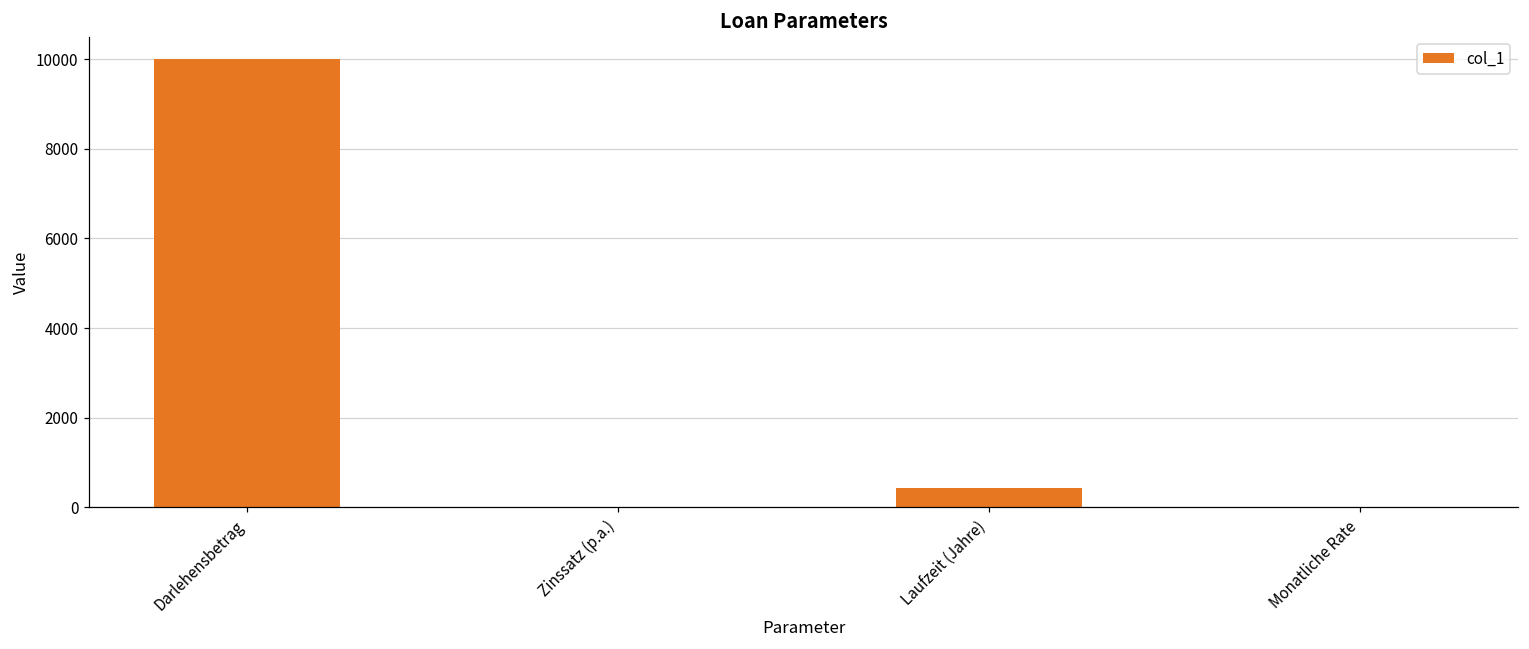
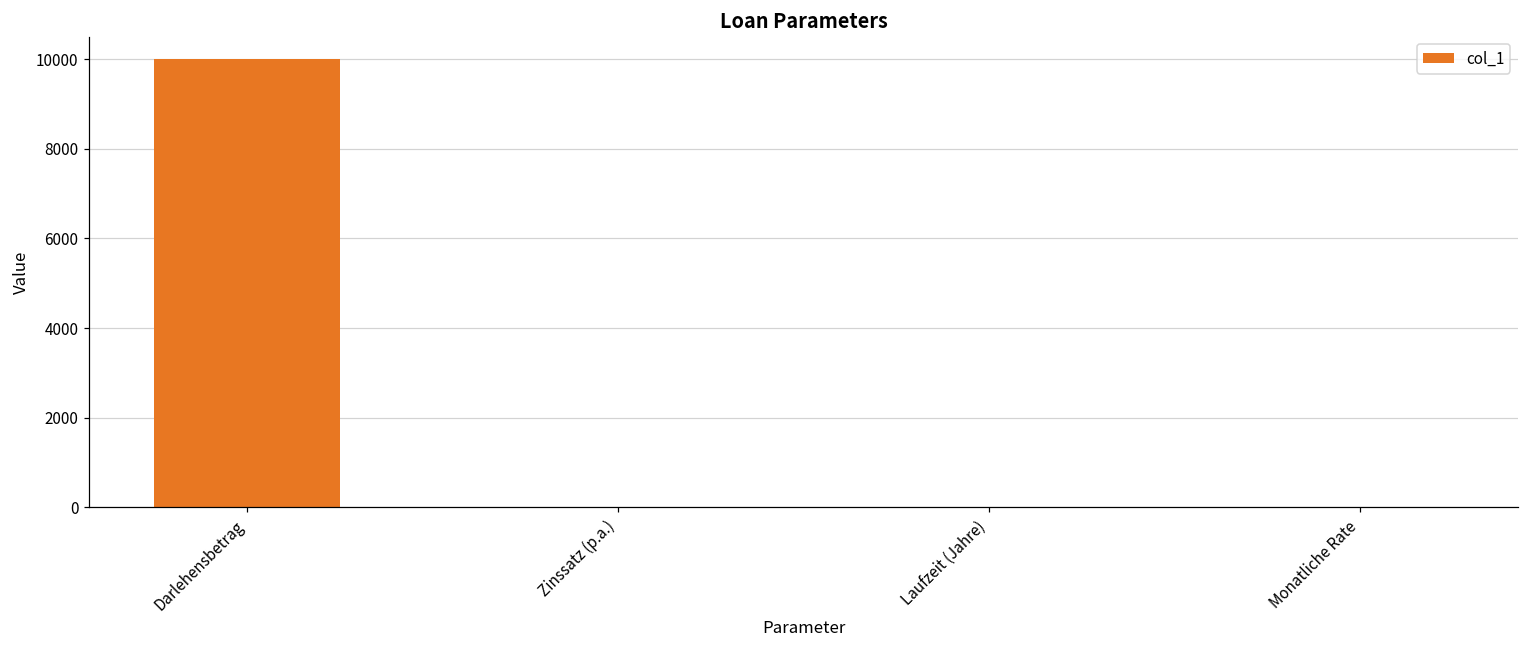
Laufzeit (Jahre): 400 -> 0
